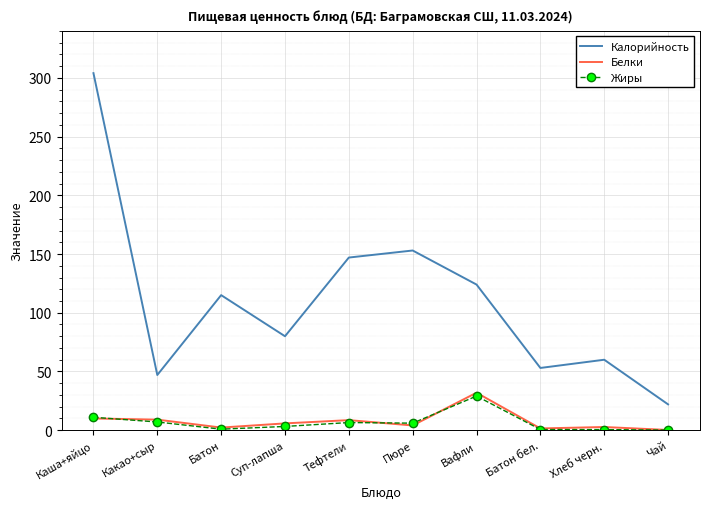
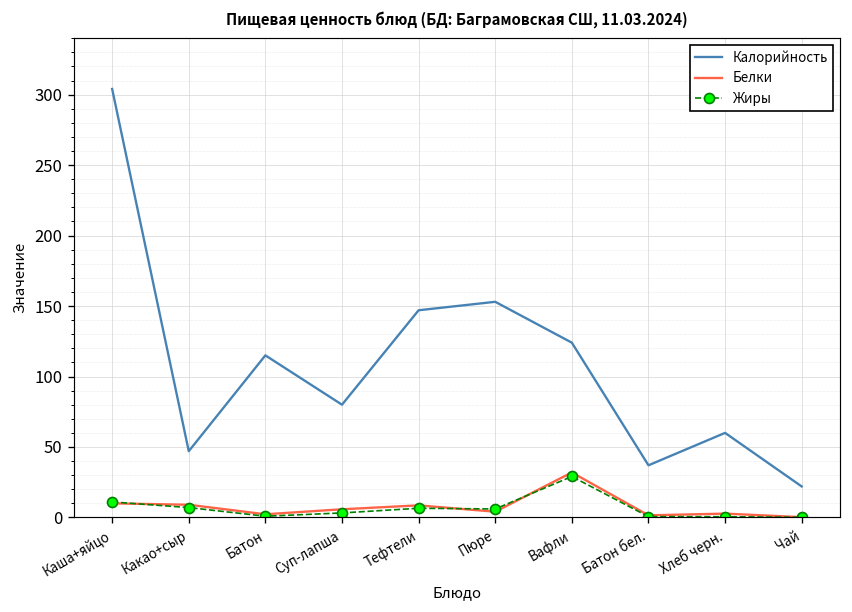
Калорийность, Батон бел.: 53 -> 37
